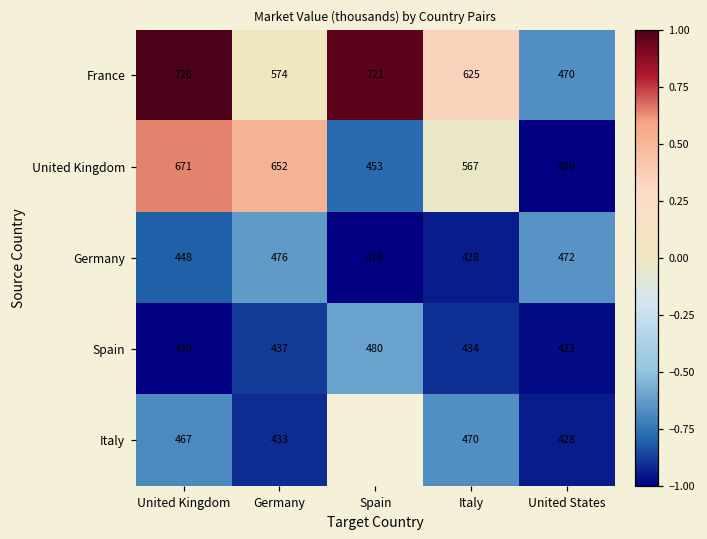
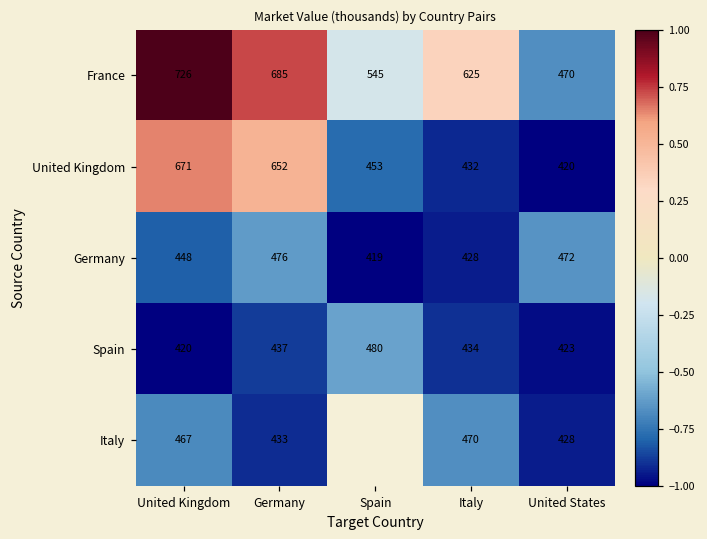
France, Germany: 574 -> 685
France, Spain: 721 -> 545
United Kingdom, Italy: 567 -> 432
